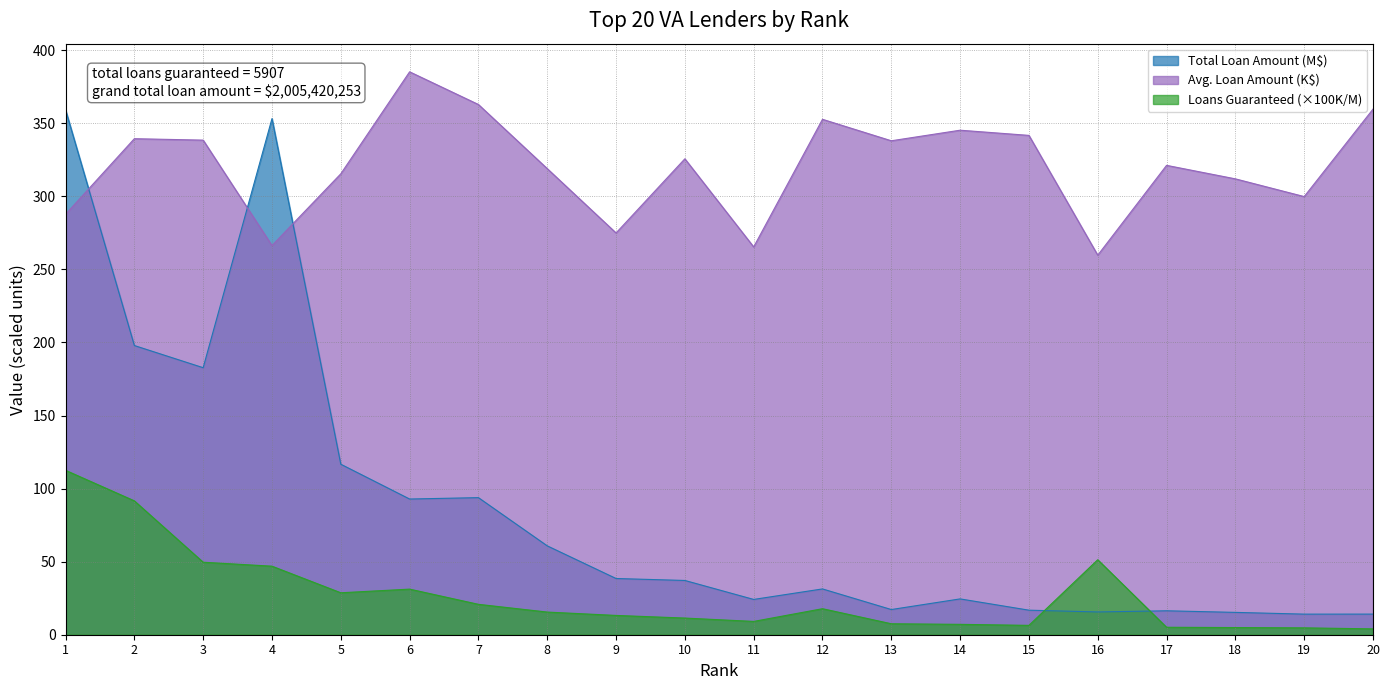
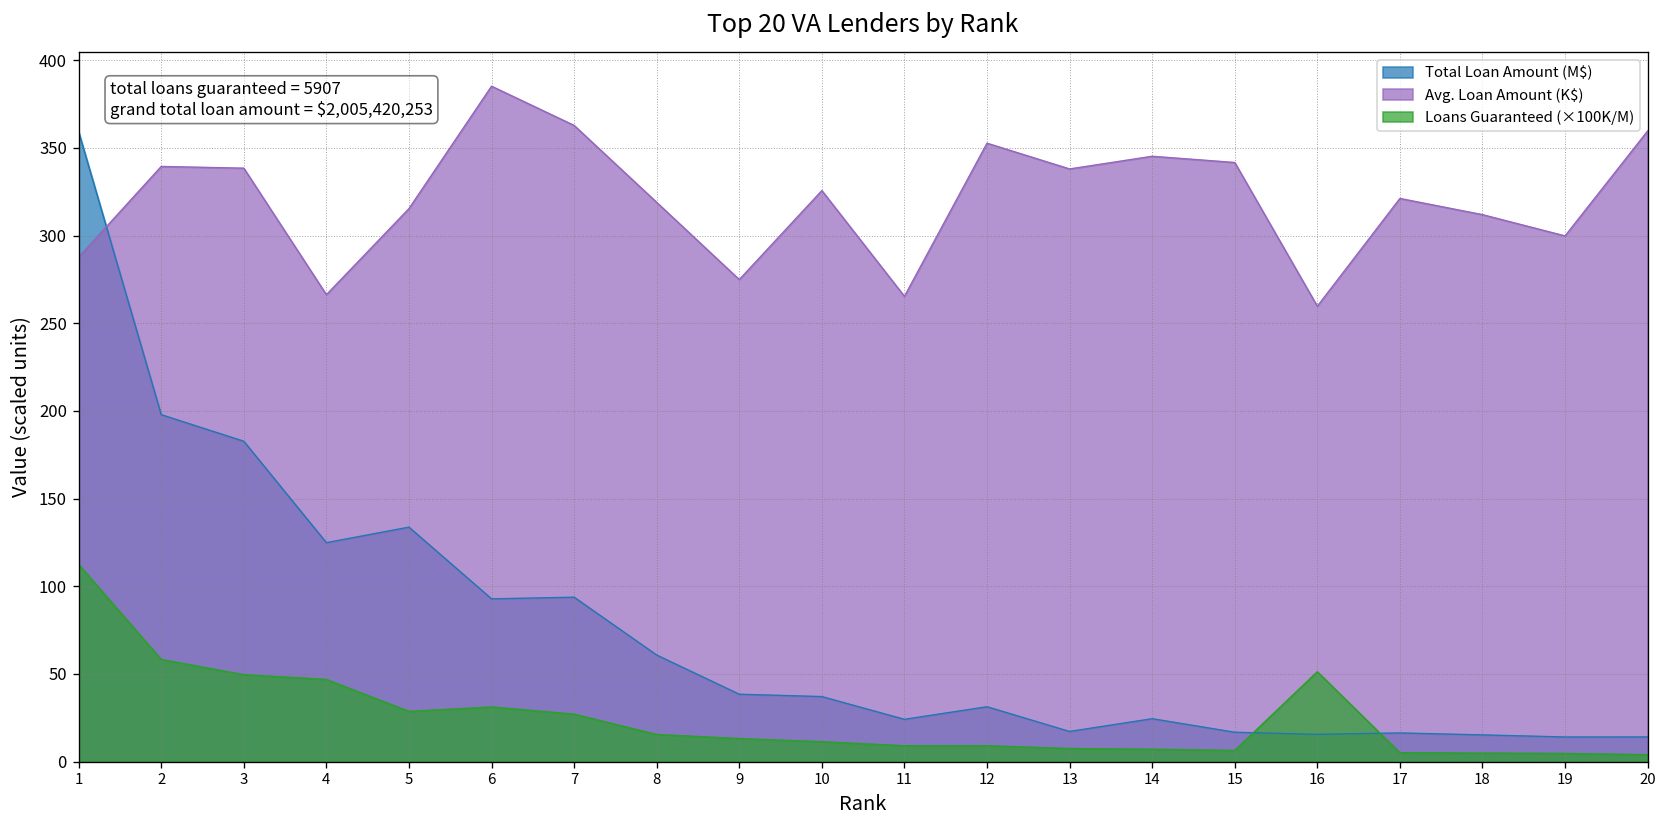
Loans Guaranteed (×100K/M), 2: 92 -> 58
Total Loan Amount (M$), 4: 353 -> 125
Total Loan Amount (M$), 5: 117 -> 134
Loans Guaranteed (×100K/M), 7: 21 -> 27
Loans Guaranteed (×100K/M), 12: 18 -> 9
